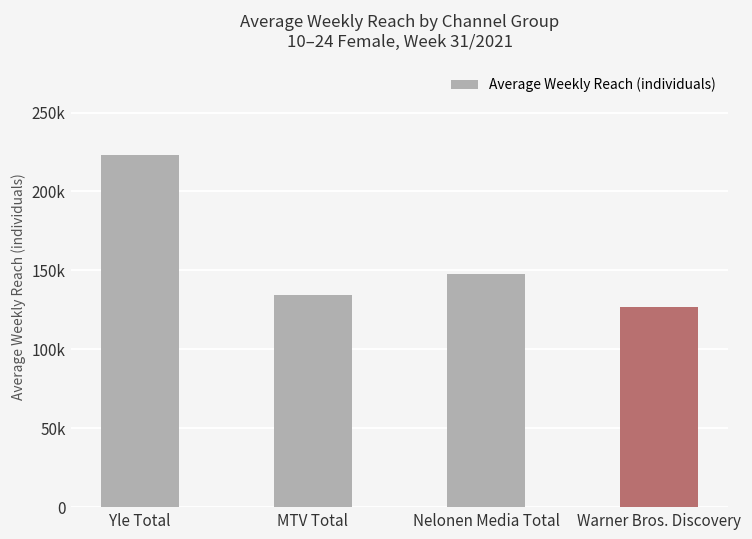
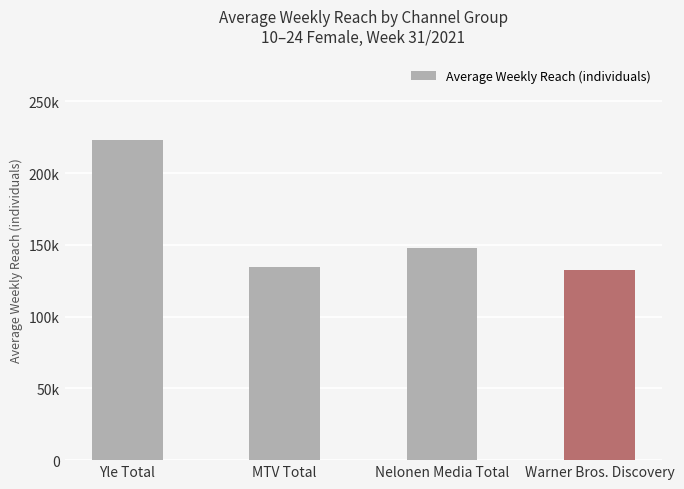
Warner Bros. Discovery: 127000 -> 133000
